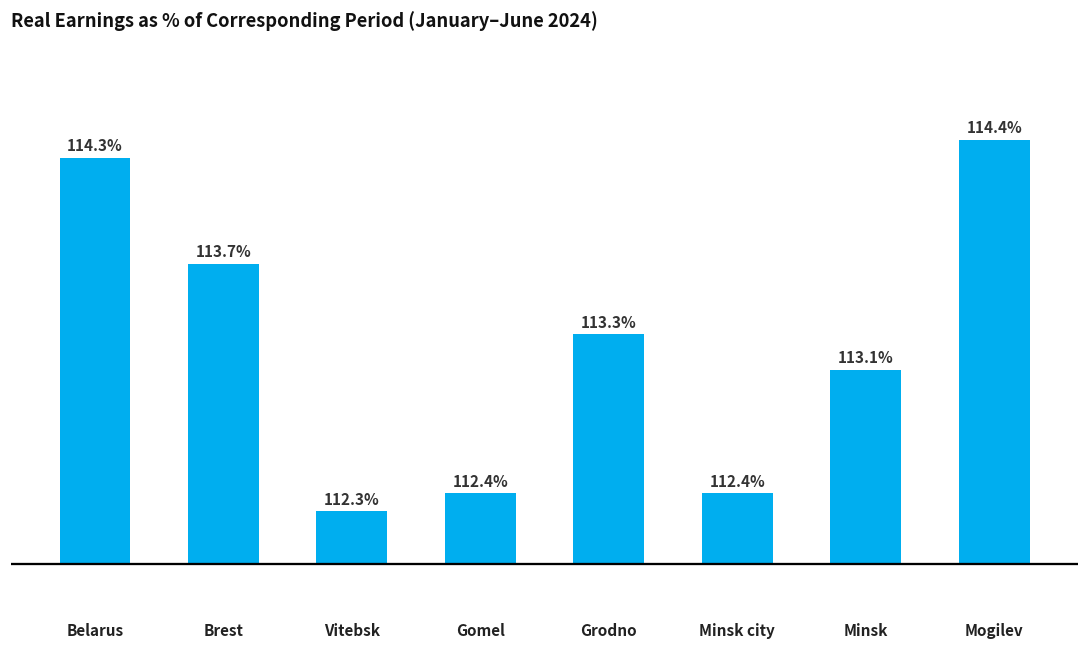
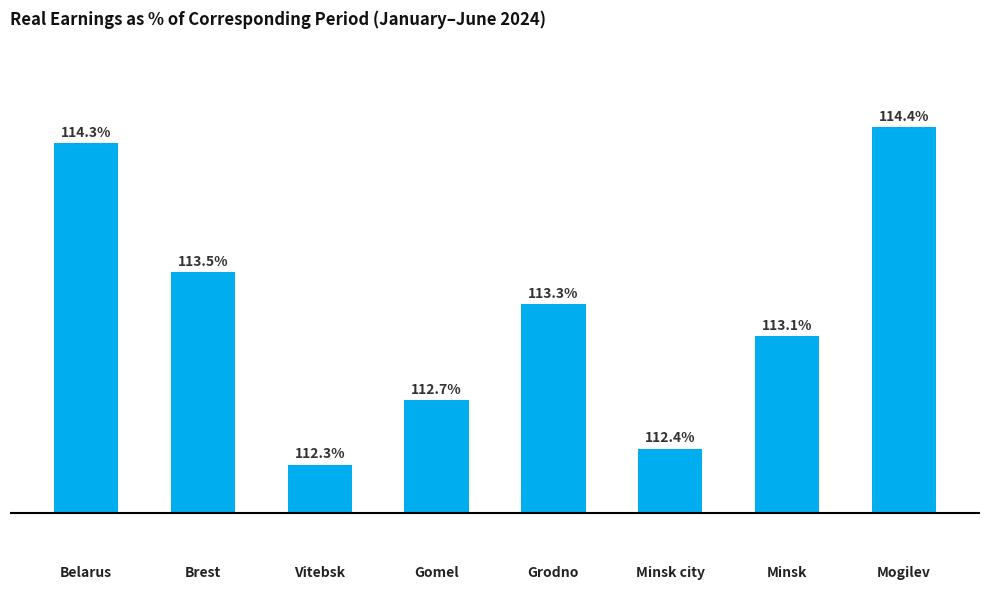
Brest: 113.7% -> 113.5%
Gomel: 112.4% -> 112.7%
